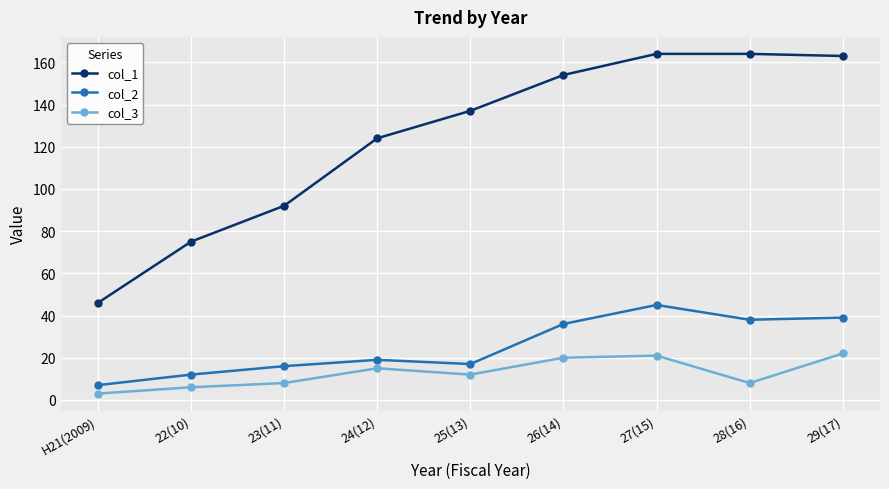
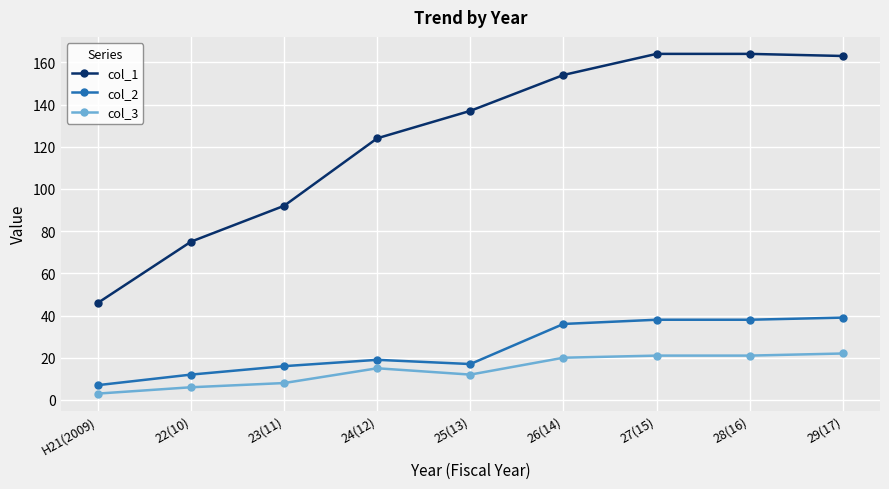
col_2, 27(15): 45 -> 38
col_3, 28(16): 8 -> 21
